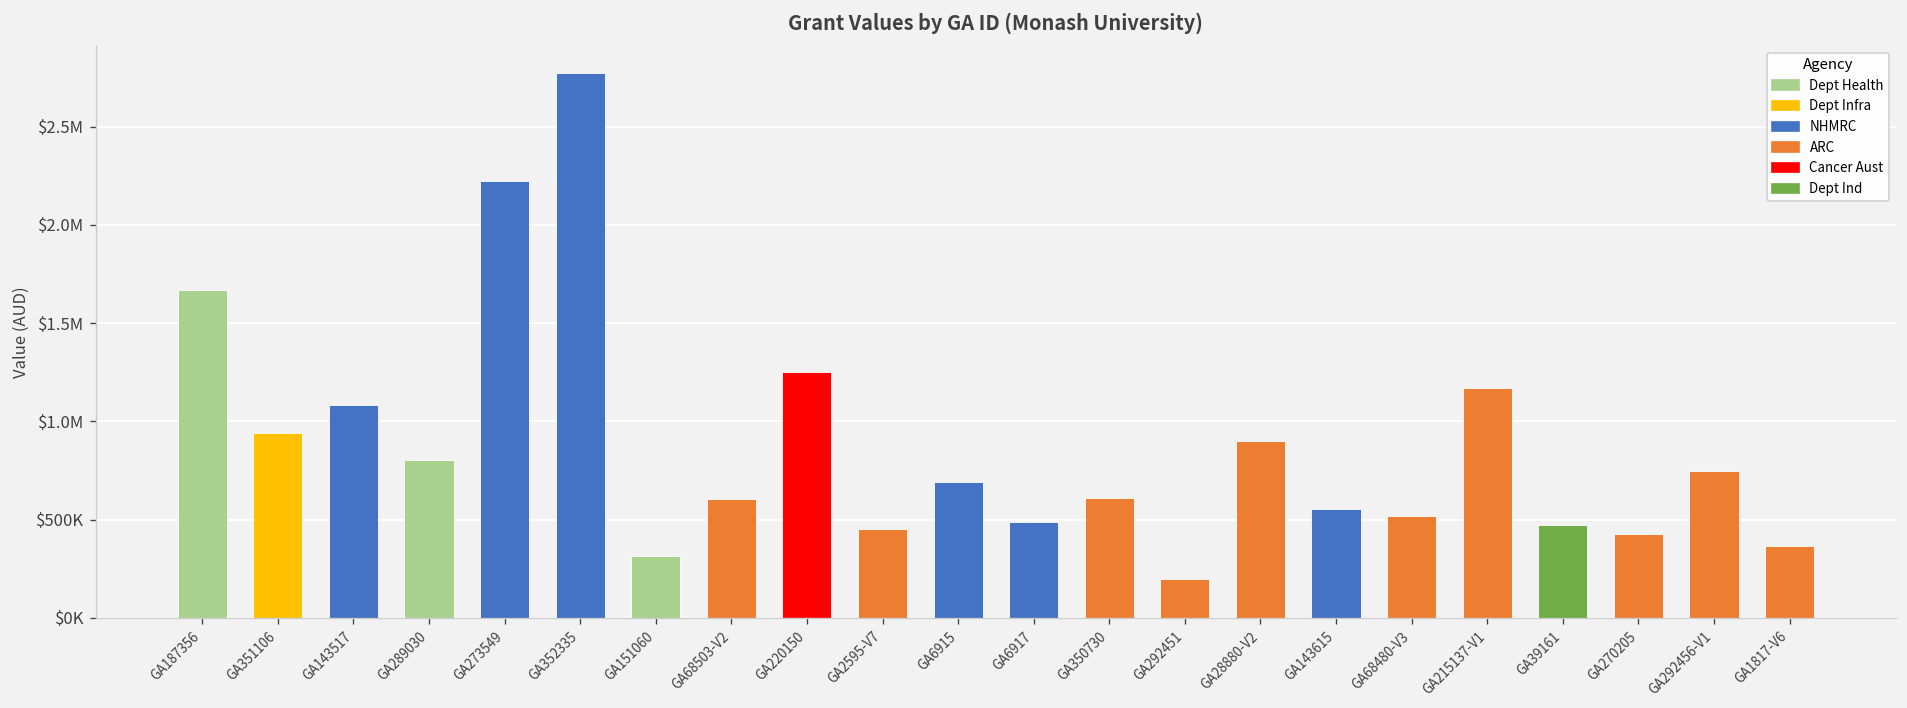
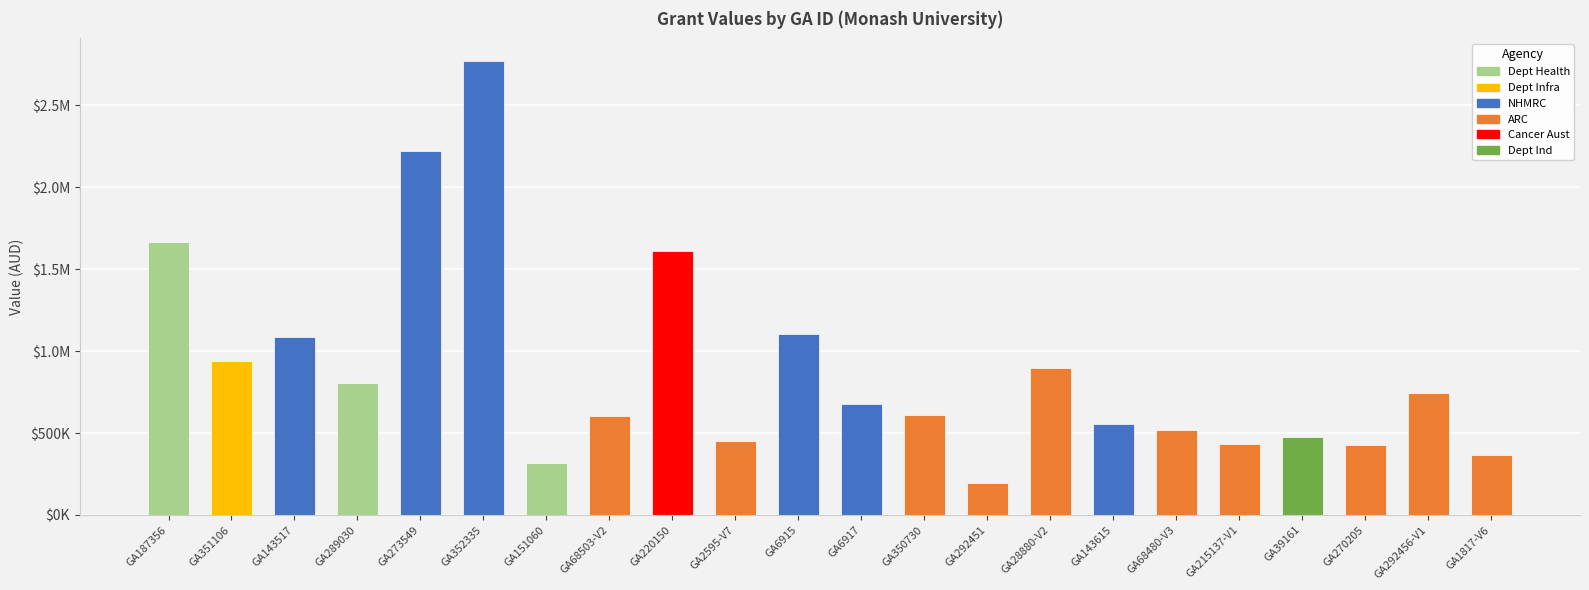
GA220150: $1250000 -> $1610000
GA6915: $690000 -> $1100000
GA6917: $490000 -> $680000
GA215137-V1: $1170000 -> $440000
